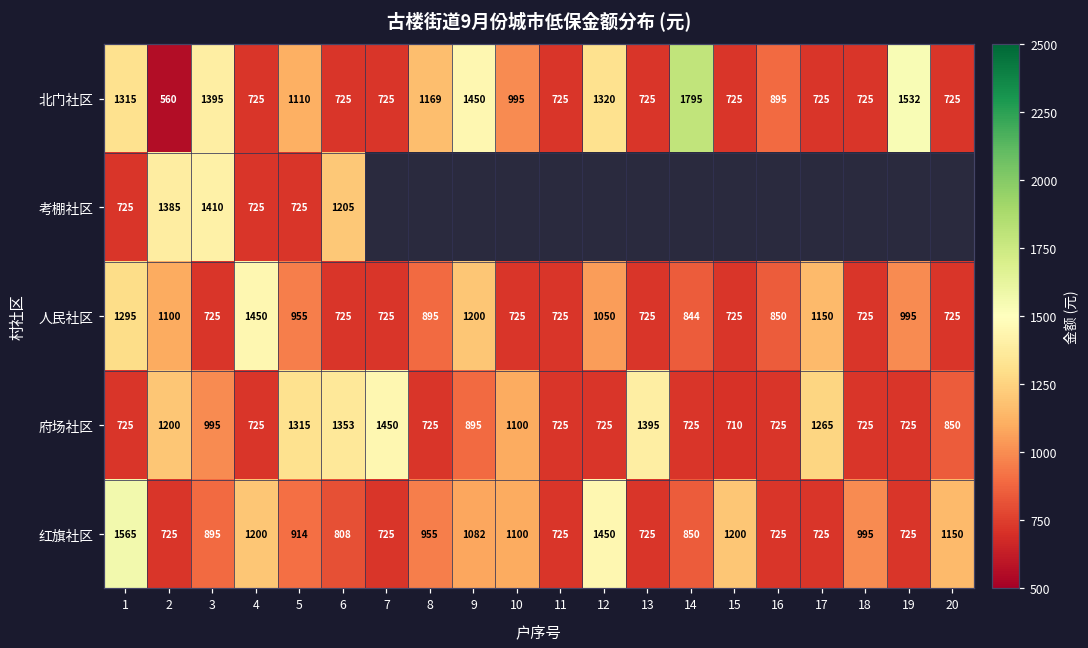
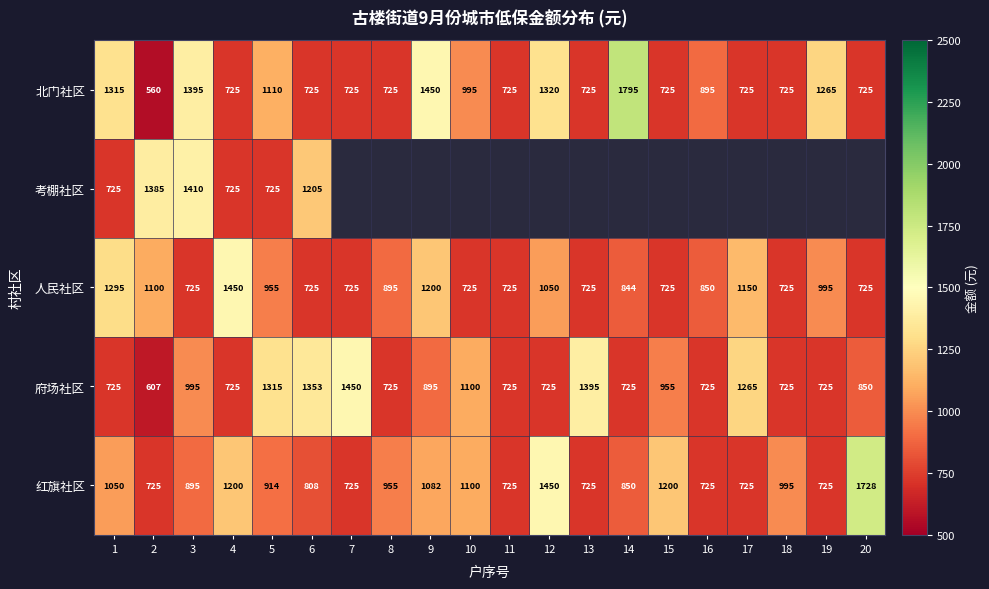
北门社区, 8: 1169 -> 725
北门社区, 19: 1532 -> 1265
府场社区, 2: 1200 -> 607
府场社区, 15: 710 -> 955
红旗社区, 1: 1565 -> 1050
红旗社区, 20: 1150 -> 1728
